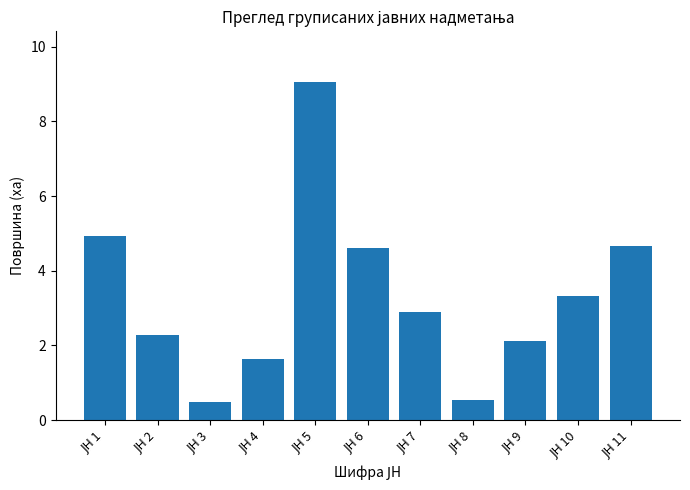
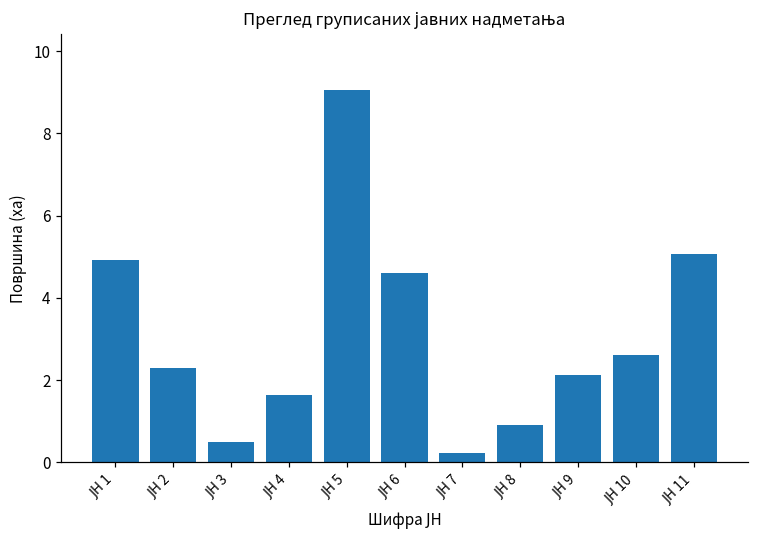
ЈН 7: 2.9 -> 0.2
ЈН 8: 0.5 -> 0.9
ЈН 10: 3.3 -> 2.6
ЈН 11: 4.7 -> 5.1
